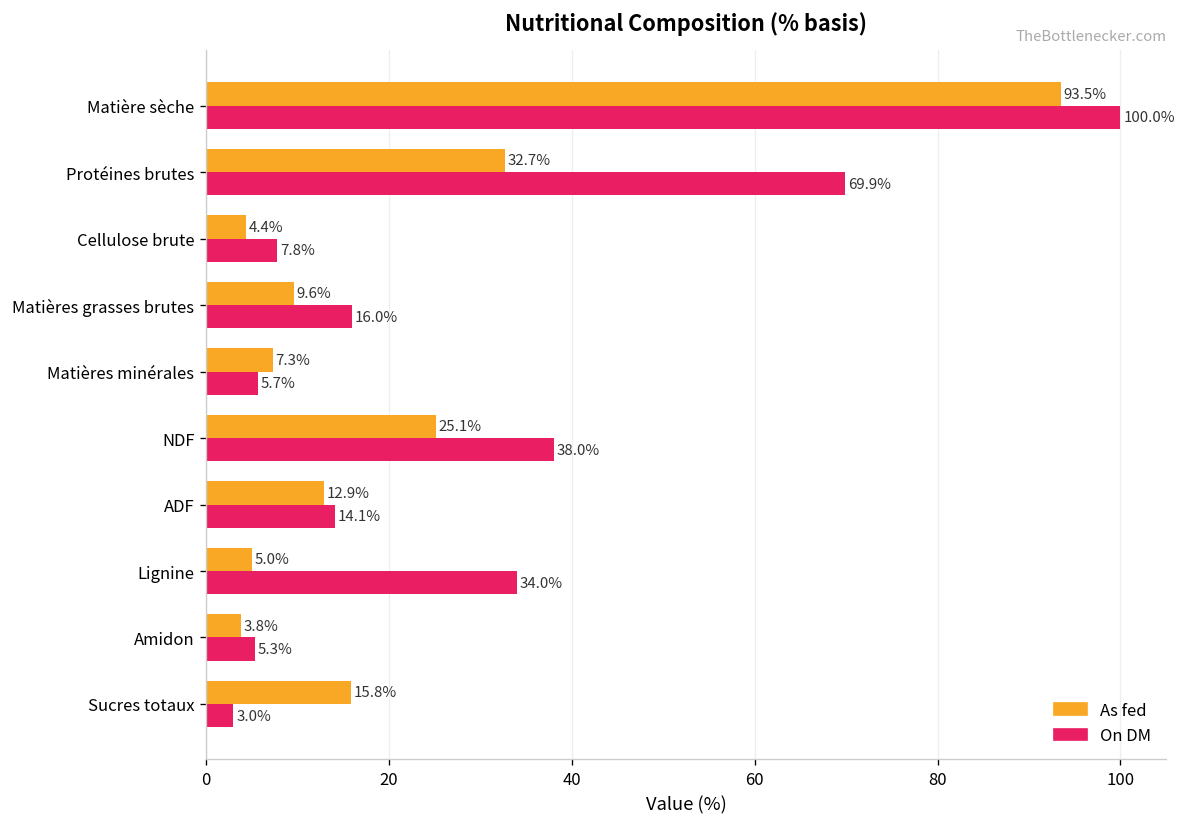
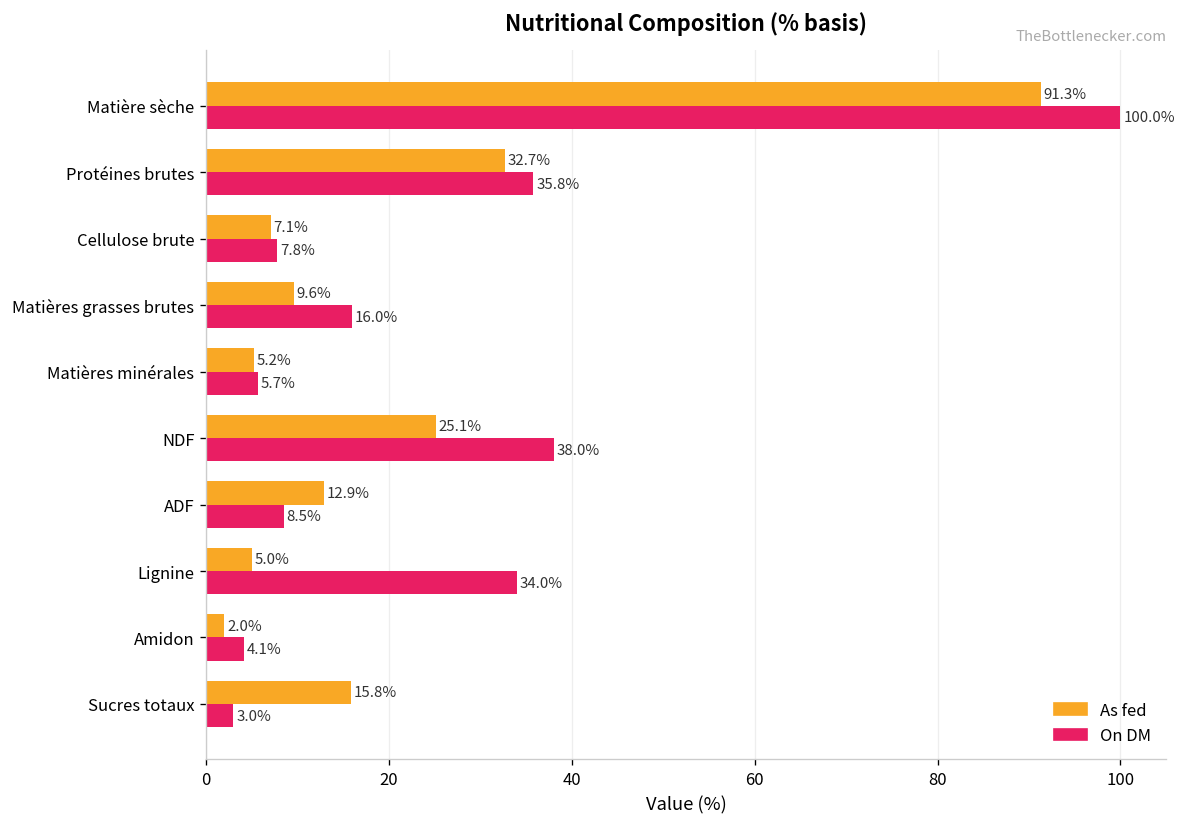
As fed, Matière sèche: 93.5% -> 91.3%
On DM, Protéines brutes: 69.9% -> 35.8%
As fed, Cellulose brute: 4.4% -> 7.1%
As fed, Matières minérales: 7.3% -> 5.2%
On DM, ADF: 14.1% -> 8.5%
As fed, Amidon: 3.8% -> 2.0%
On DM, Amidon: 5.3% -> 4.1%
